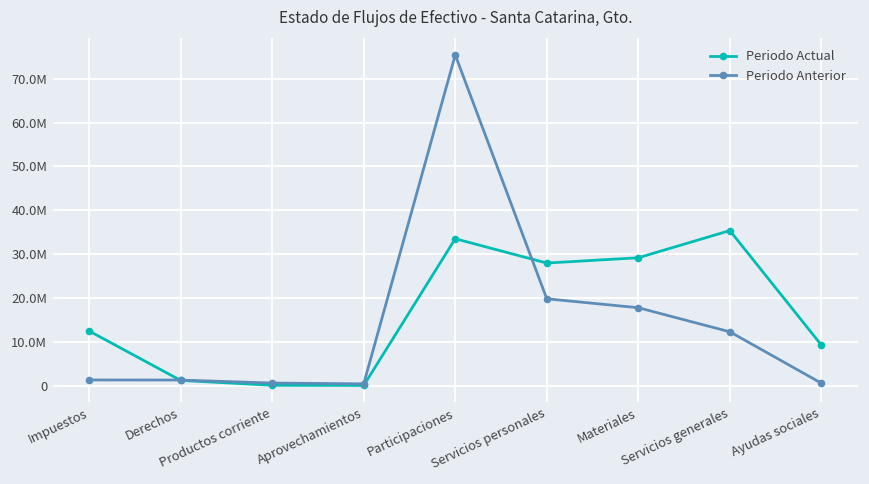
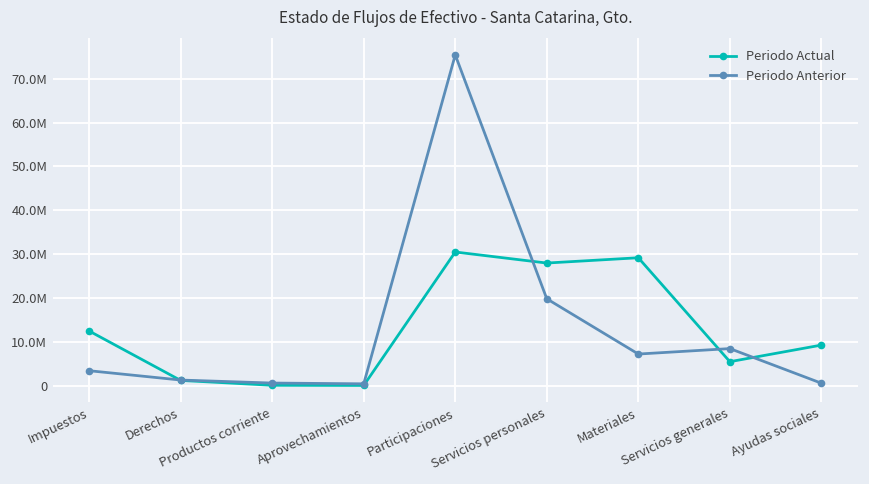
Periodo Anterior, Impuestos: 1000000 -> 3000000
Periodo Actual, Participaciones: 34000000 -> 30000000
Periodo Anterior, Materiales: 18000000 -> 7000000
Periodo Actual, Servicios generales: 35000000 -> 5000000
Periodo Anterior, Servicios generales: 12000000 -> 8000000
